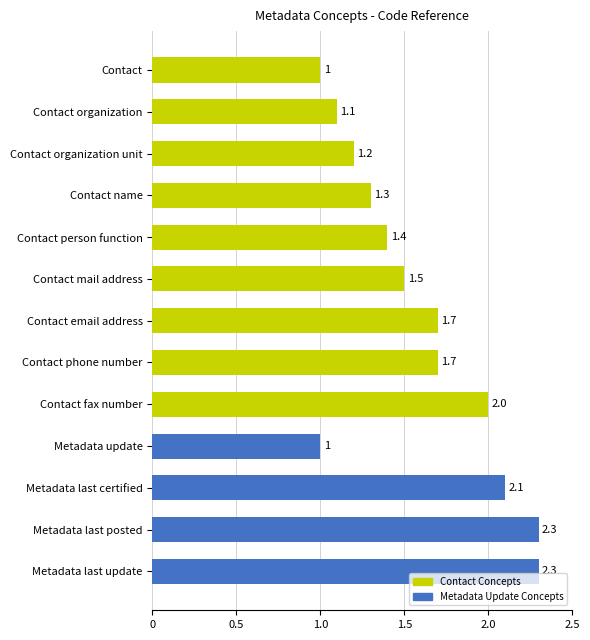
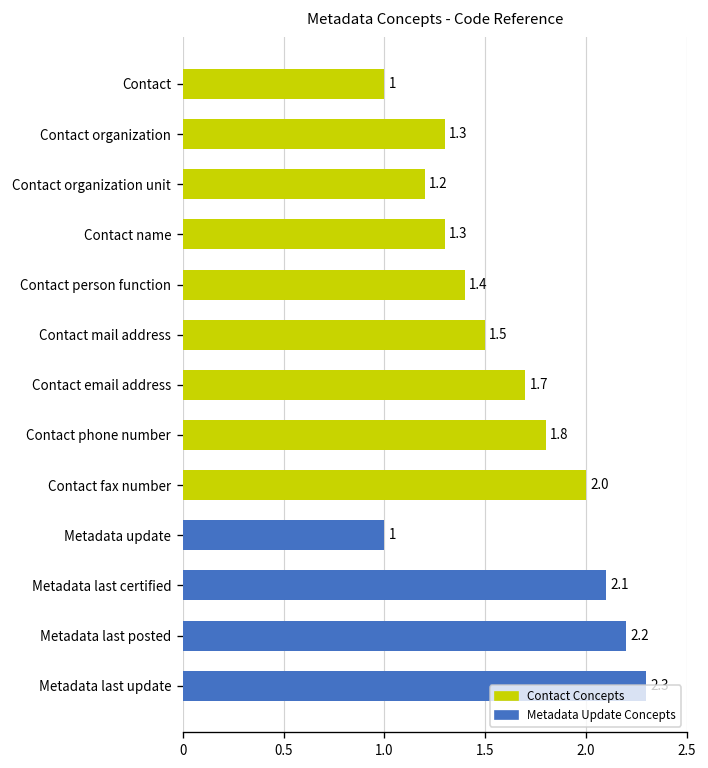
Contact organization: 1.1 -> 1.3
Contact phone number: 1.7 -> 1.8
Metadata last posted: 2.3 -> 2.2
